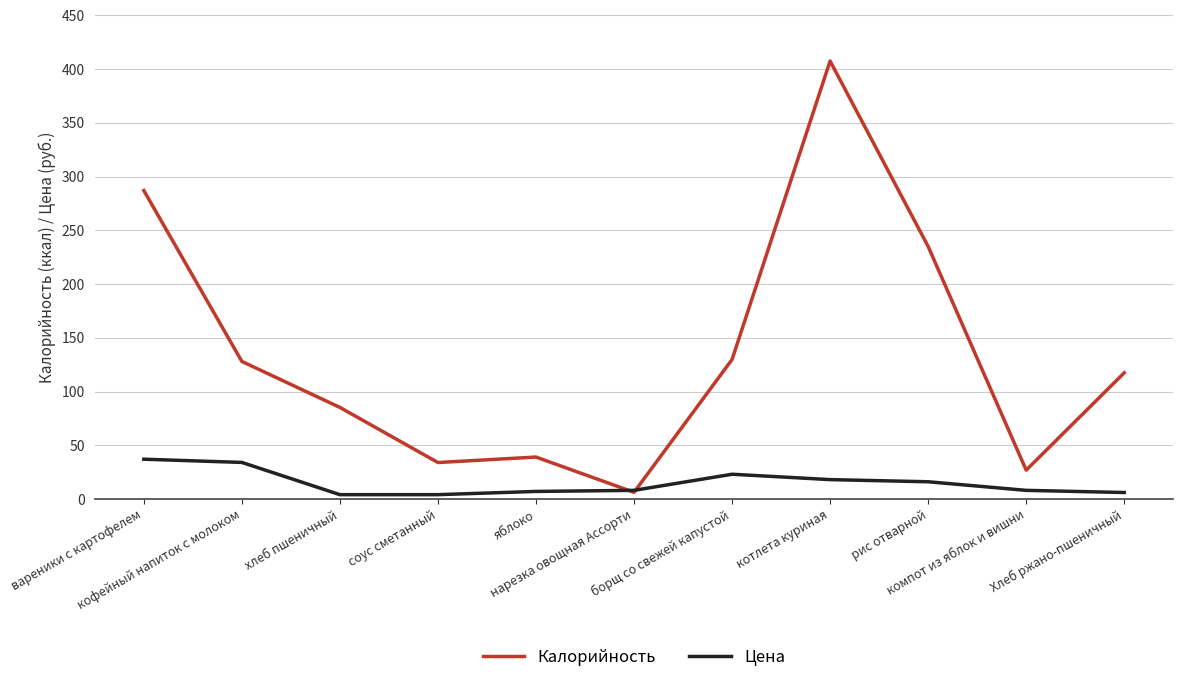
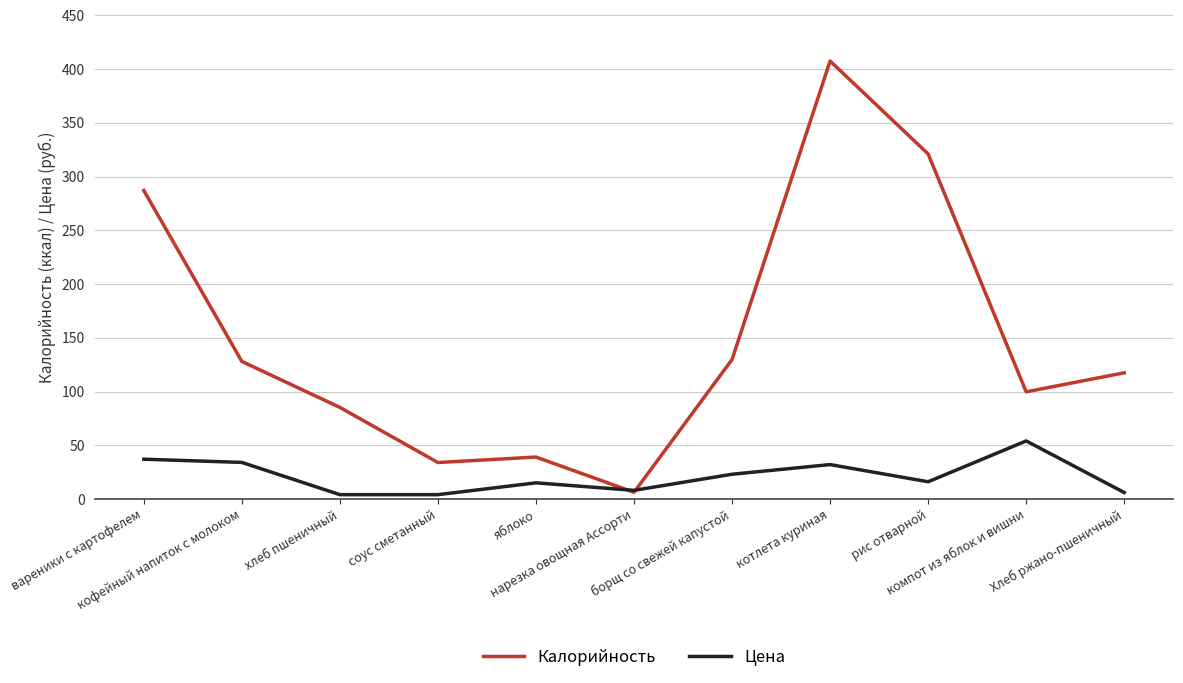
Цена, яблоко: 7 -> 15
Цена, котлета куриная: 18 -> 32
Калорийность, рис отварной: 235 -> 321
Калорийность, компот из яблок и вишни: 27 -> 100
Цена, компот из яблок и вишни: 8 -> 54
